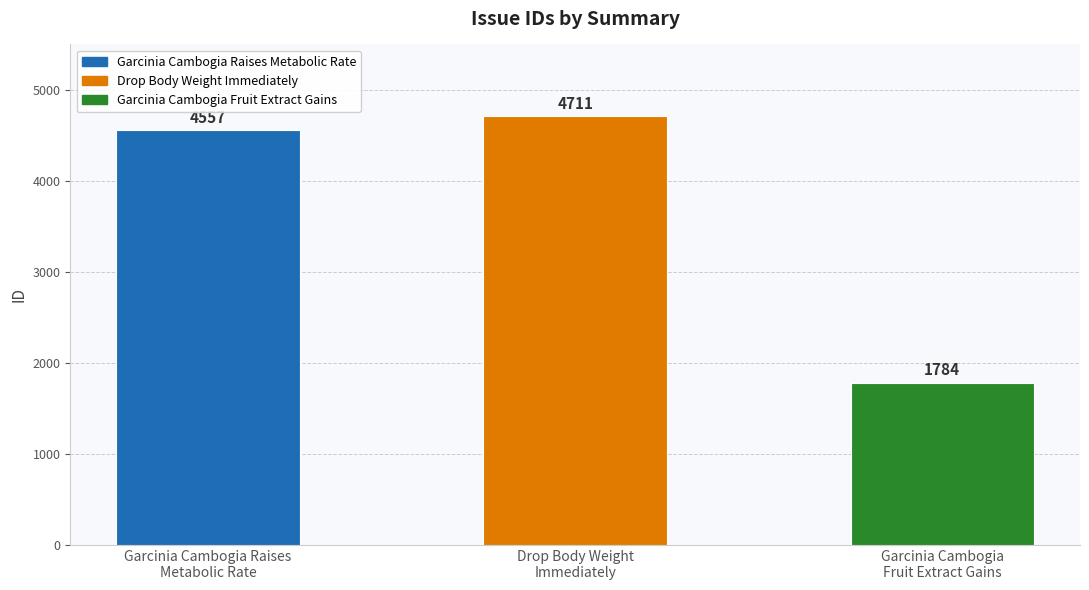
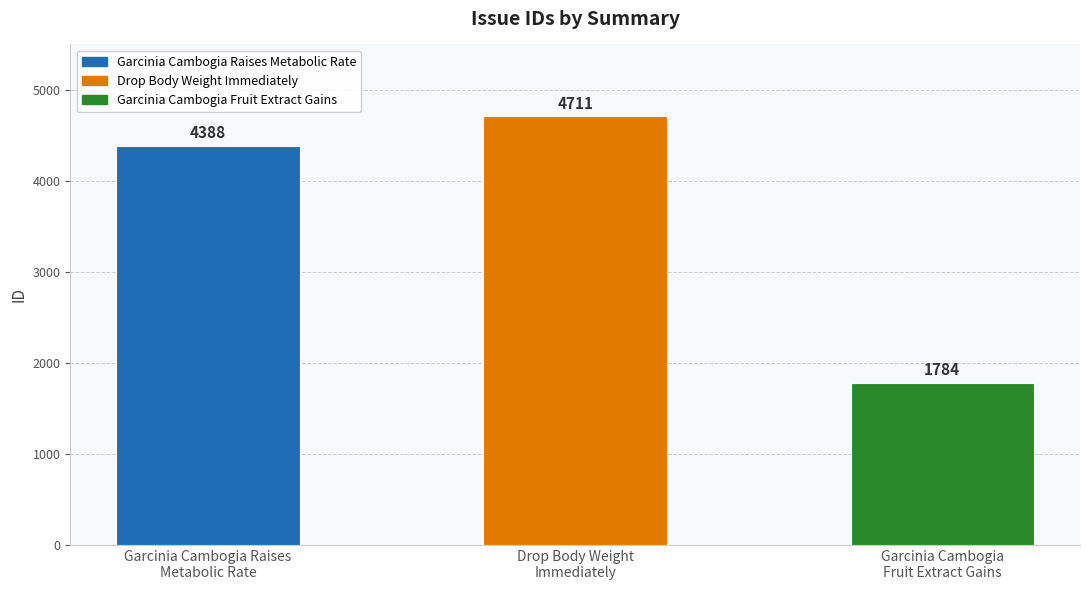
Garcinia Cambogia Raises Metabolic Rate: 4600 -> 4400
